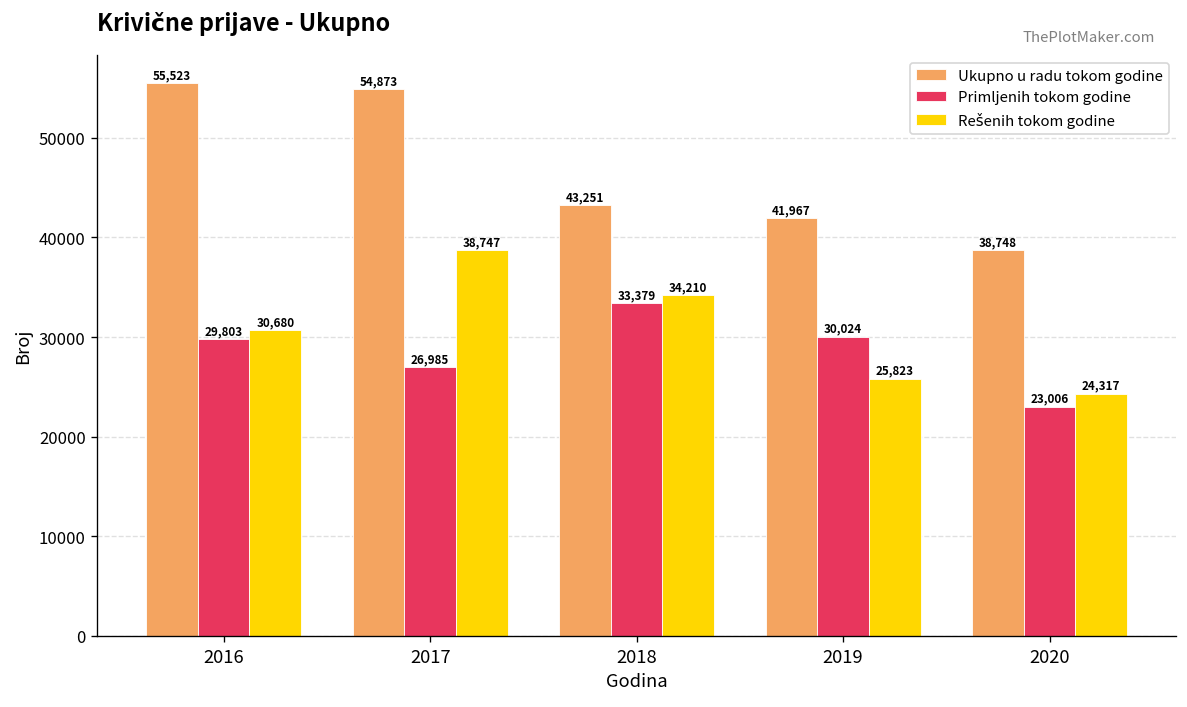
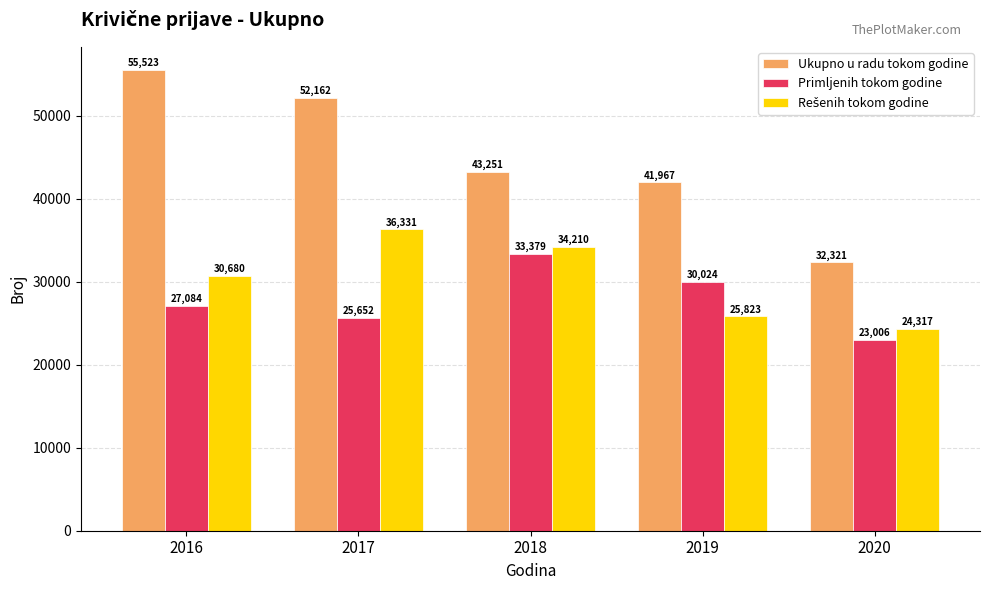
Primljenih tokom godine, 2016: 29,803 -> 27,084
Ukupno u radu tokom godine, 2017: 54,873 -> 52,162
Primljenih tokom godine, 2017: 26,985 -> 25,652
Rešenih tokom godine, 2017: 38,747 -> 36,331
Ukupno u radu tokom godine, 2020: 38,748 -> 32,321
